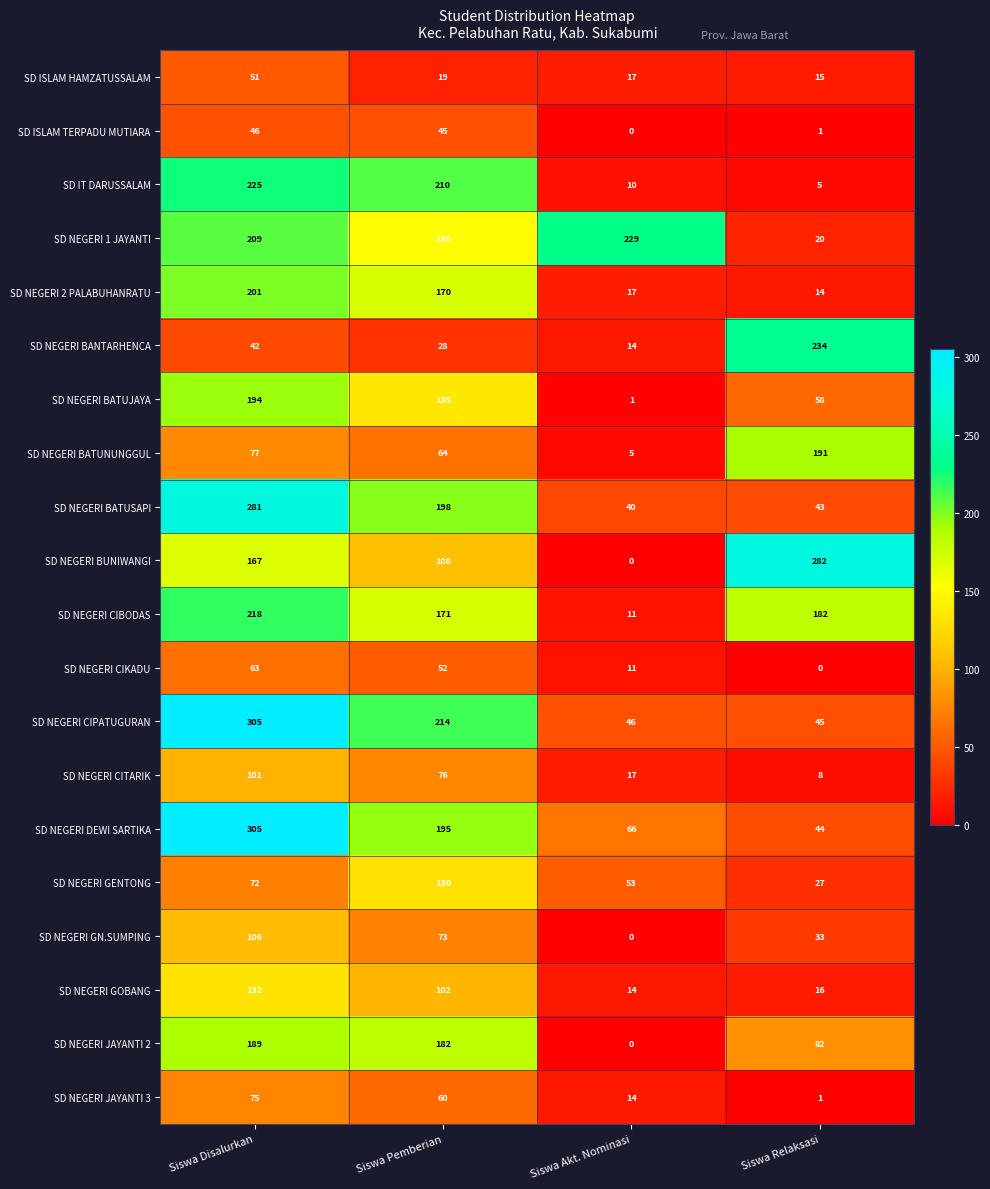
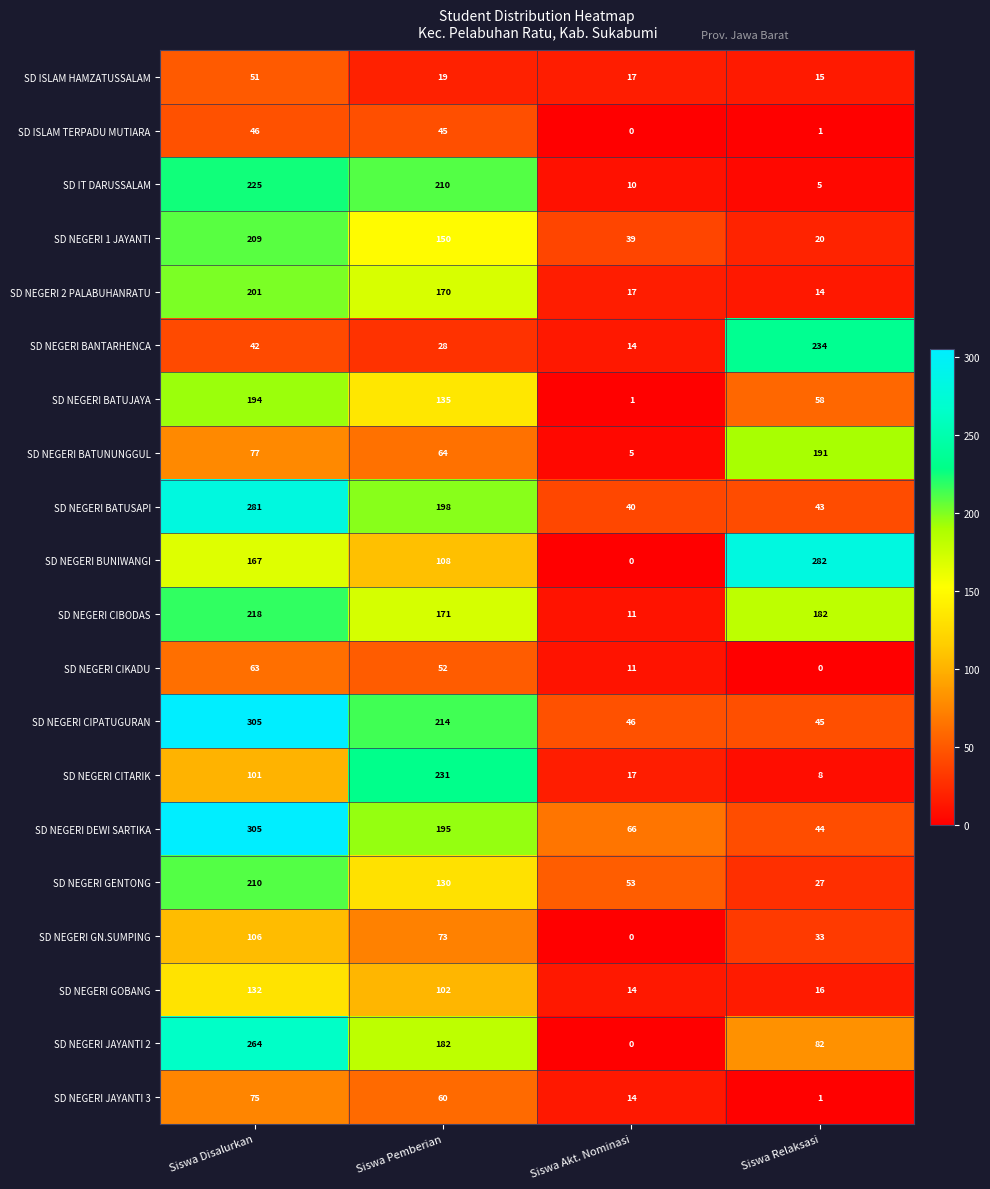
SD NEGERI 1 JAYANTI, Siswa Akt. Nominasi: 229 -> 39
SD NEGERI CITARIK, Siswa Pemberian: 76 -> 231
SD NEGERI GENTONG, Siswa Disalurkan: 72 -> 210
SD NEGERI JAYANTI 2, Siswa Disalurkan: 189 -> 264
